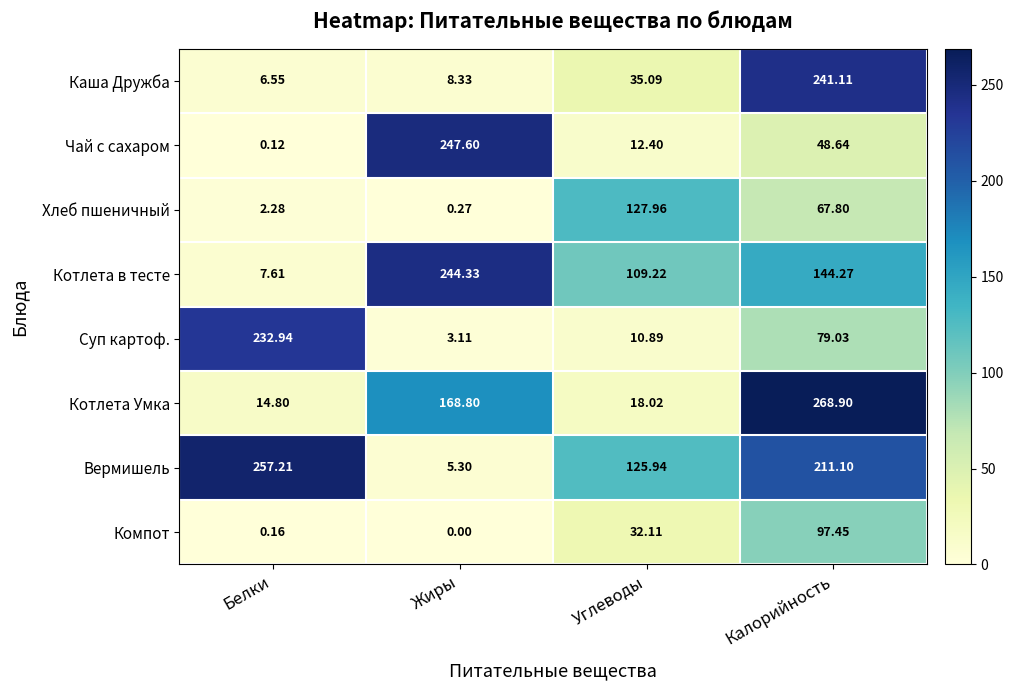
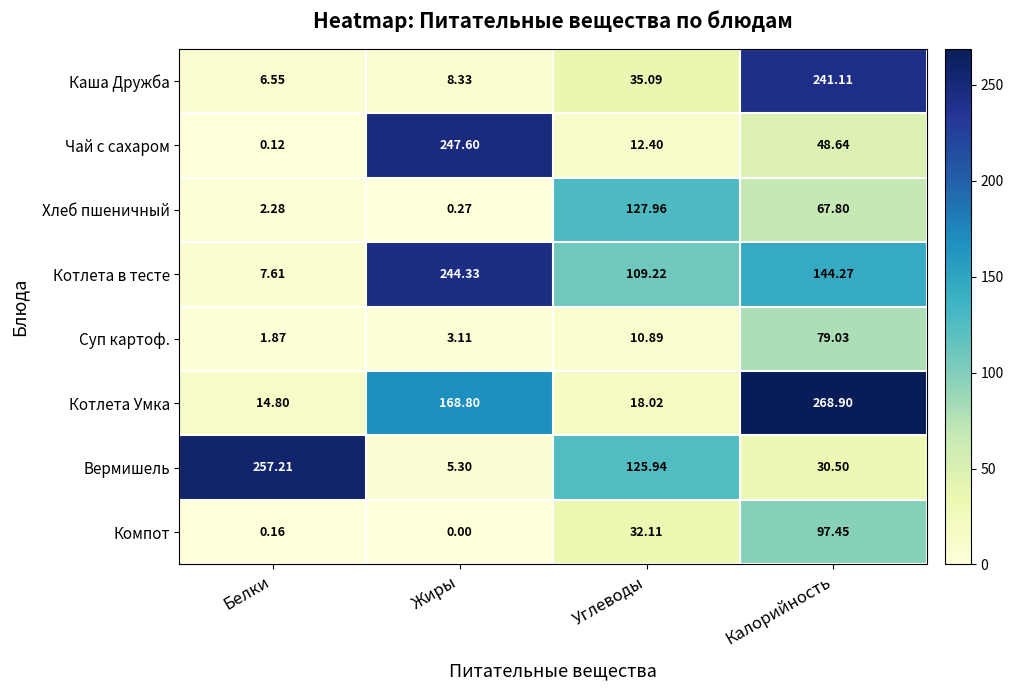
Суп картоф., Белки: 232.94 -> 1.87
Вермишель, Калорийность: 211.10 -> 30.50
